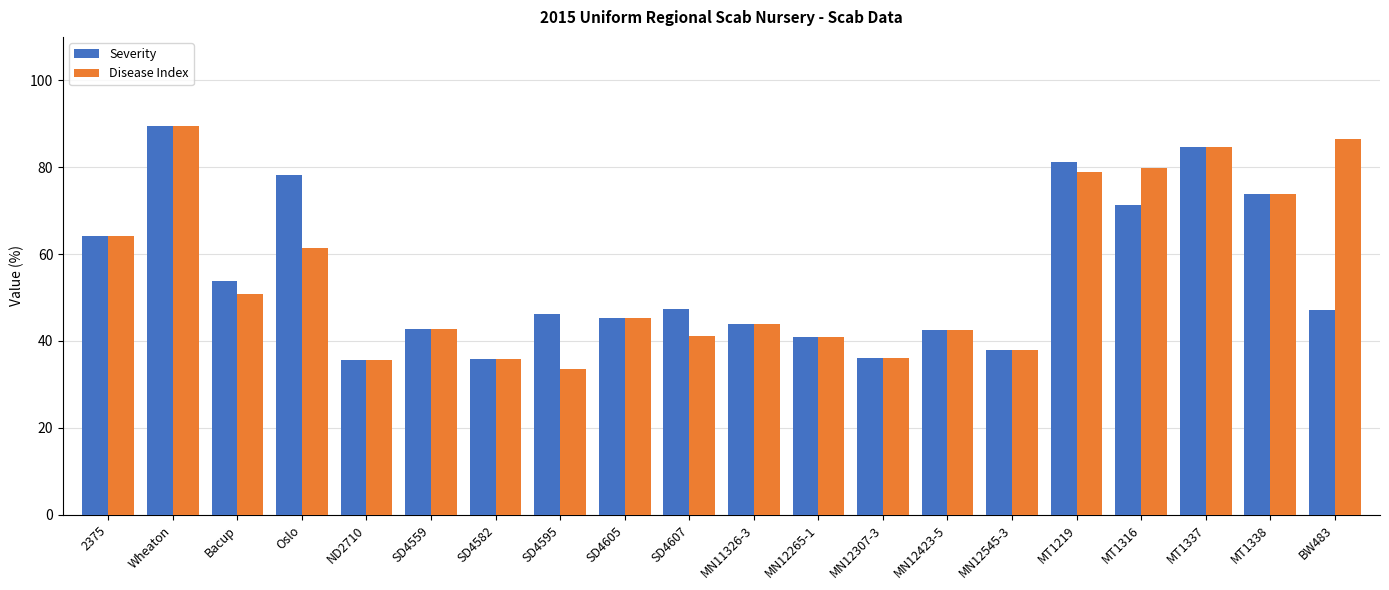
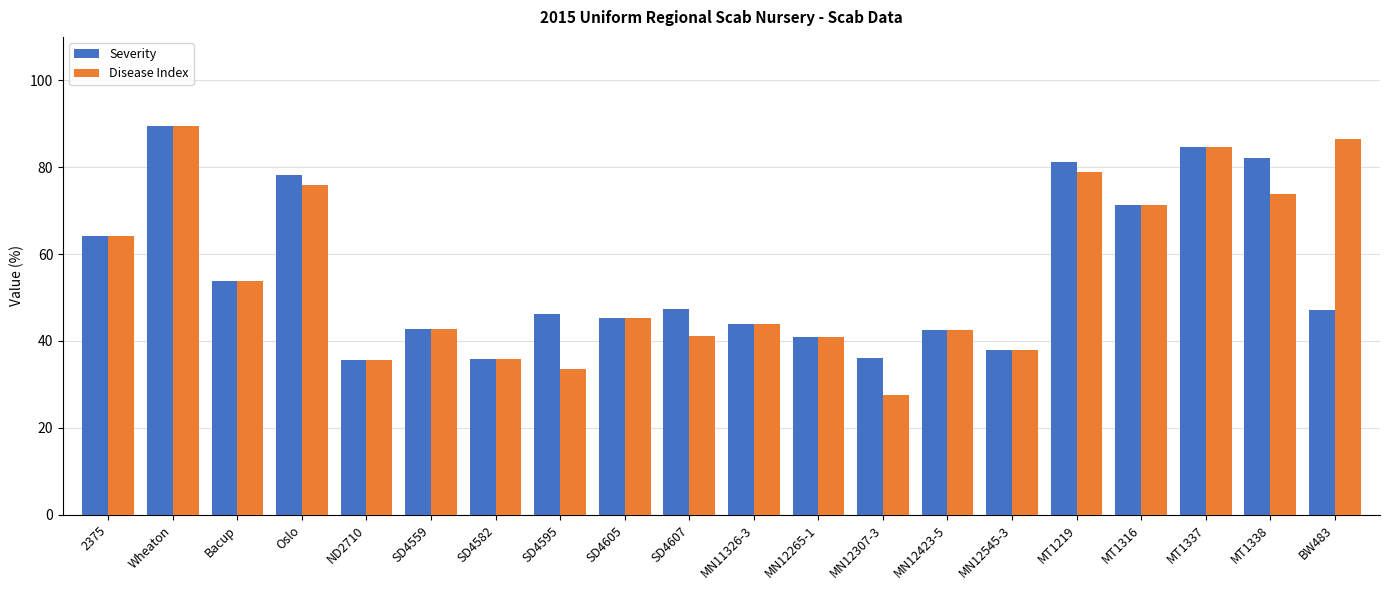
Disease Index, Bacup: 51 -> 54
Disease Index, Oslo: 62 -> 76
Disease Index, MN12307-3: 36 -> 28
Disease Index, MT1316: 80 -> 71
Severity, MT1338: 74 -> 82
